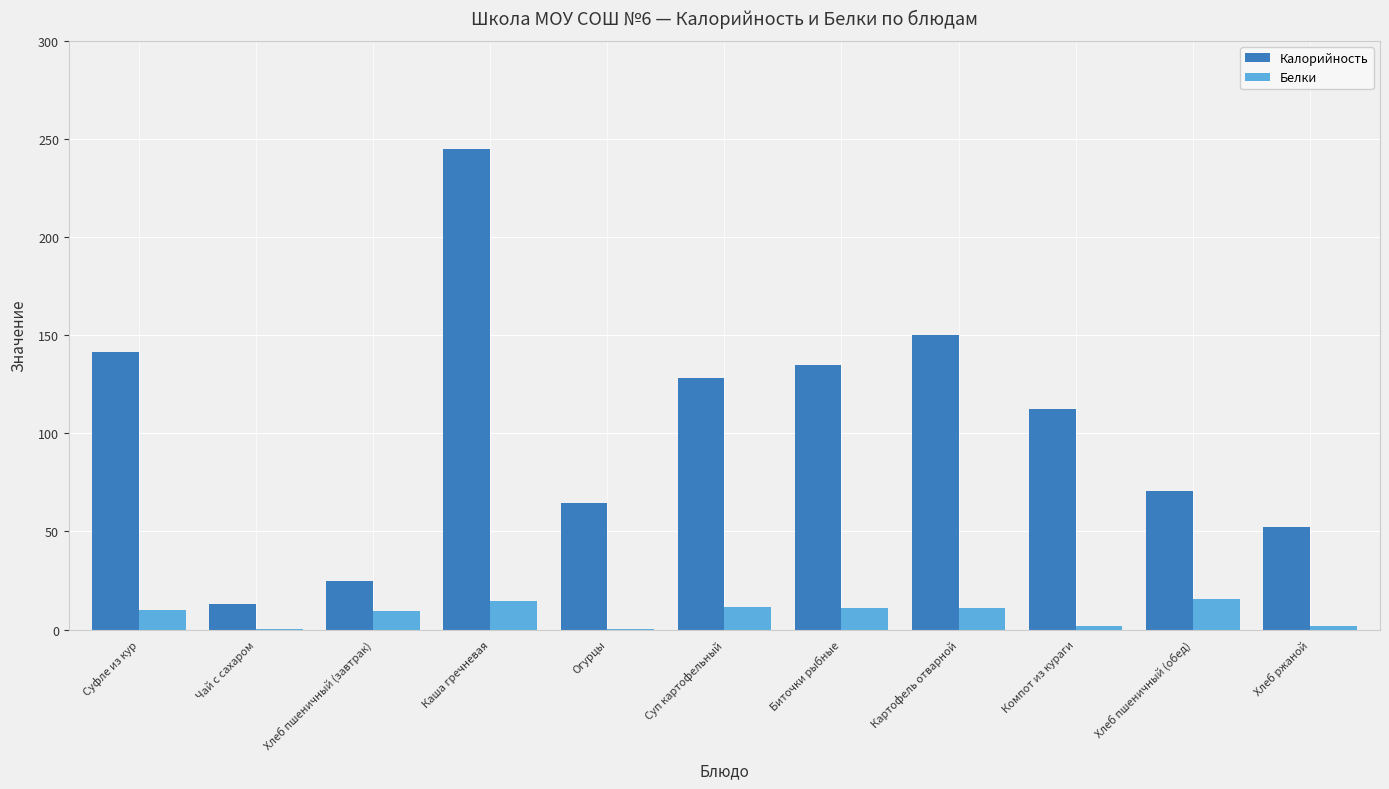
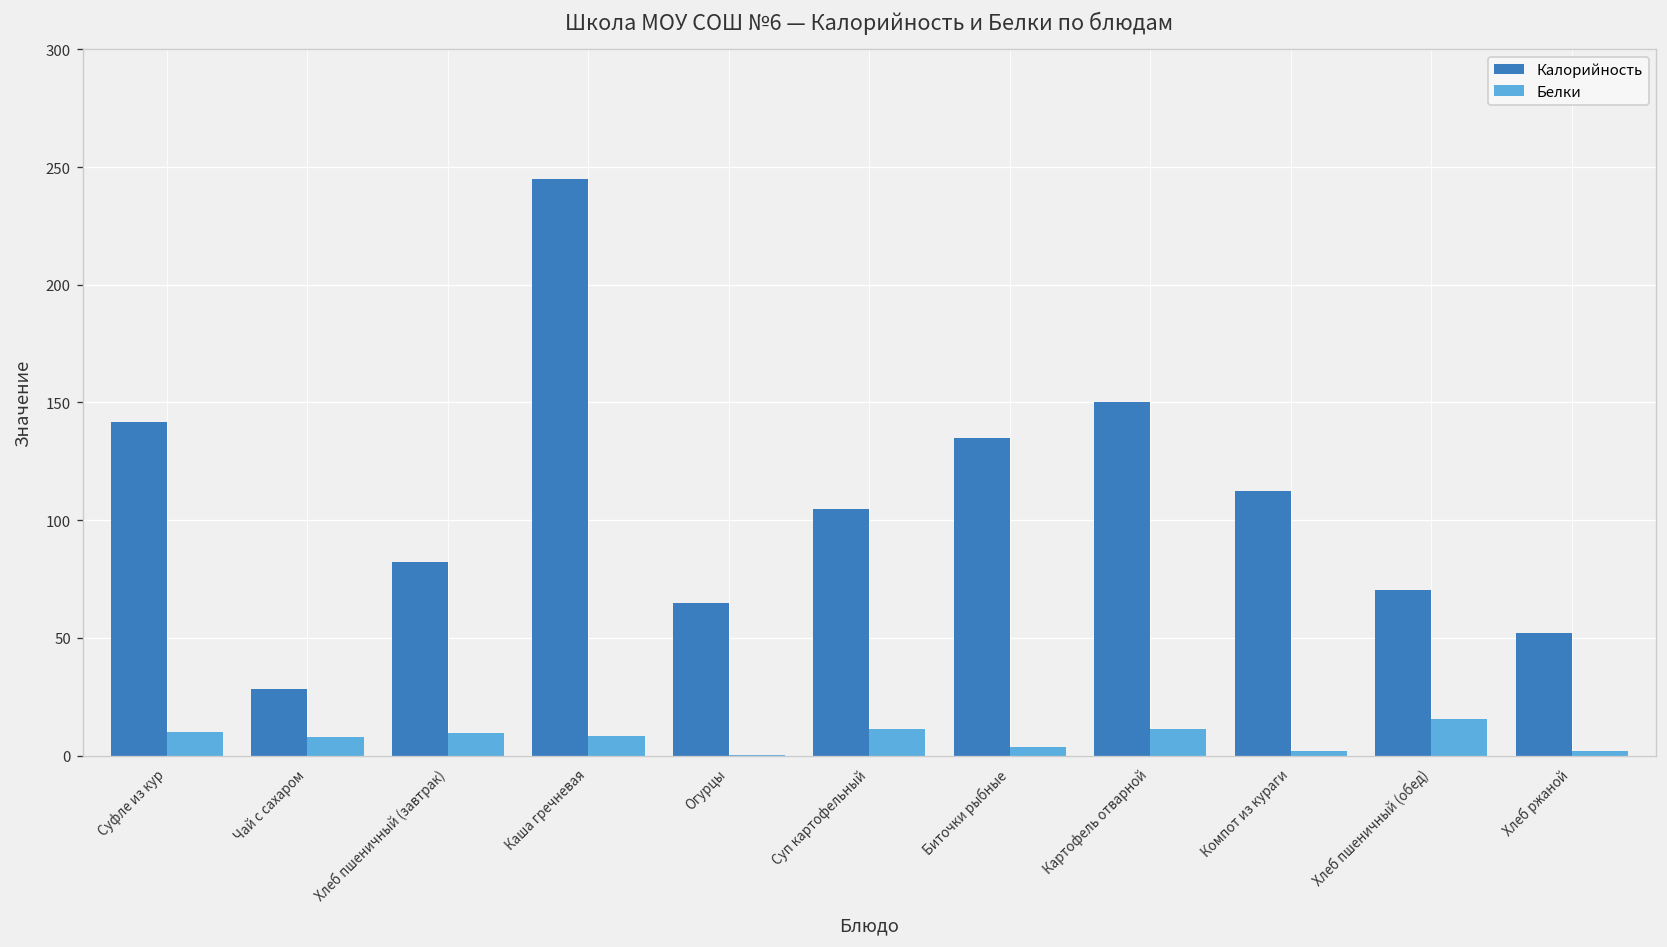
Калорийность, Чай с сахаром: 13 -> 28
Белки, Чай с сахаром: 0 -> 8
Калорийность, Хлеб пшеничный (завтрак): 25 -> 82
Белки, Каша гречневая: 15 -> 8
Калорийность, Суп картофельный: 128 -> 105
Белки, Биточки рыбные: 11 -> 4
